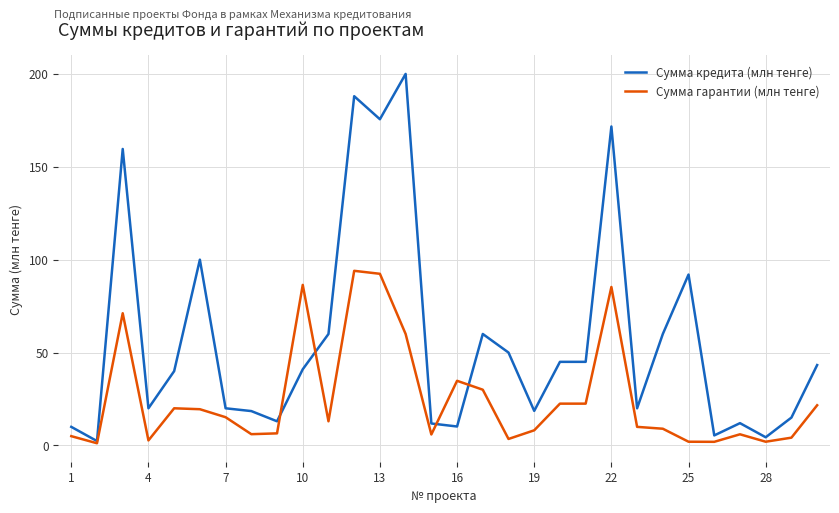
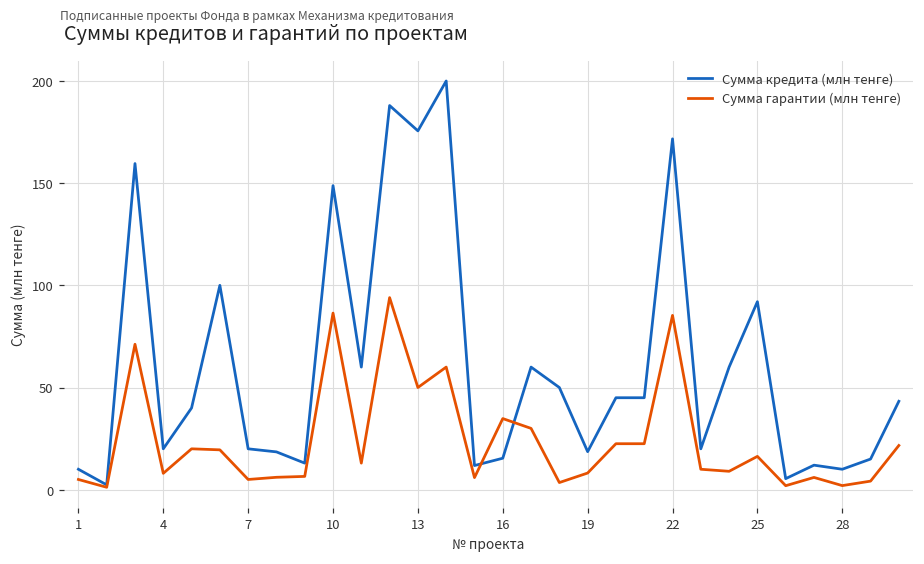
Сумма гарантии (млн тенге), 4: 3 -> 8
Сумма гарантии (млн тенге), 7: 15 -> 5
Сумма кредита (млн тенге), 10: 41 -> 149
Сумма гарантии (млн тенге), 13: 92 -> 50
Сумма кредита (млн тенге), 16: 10 -> 15
Сумма гарантии (млн тенге), 25: 2 -> 16
Сумма кредита (млн тенге), 28: 4 -> 10
